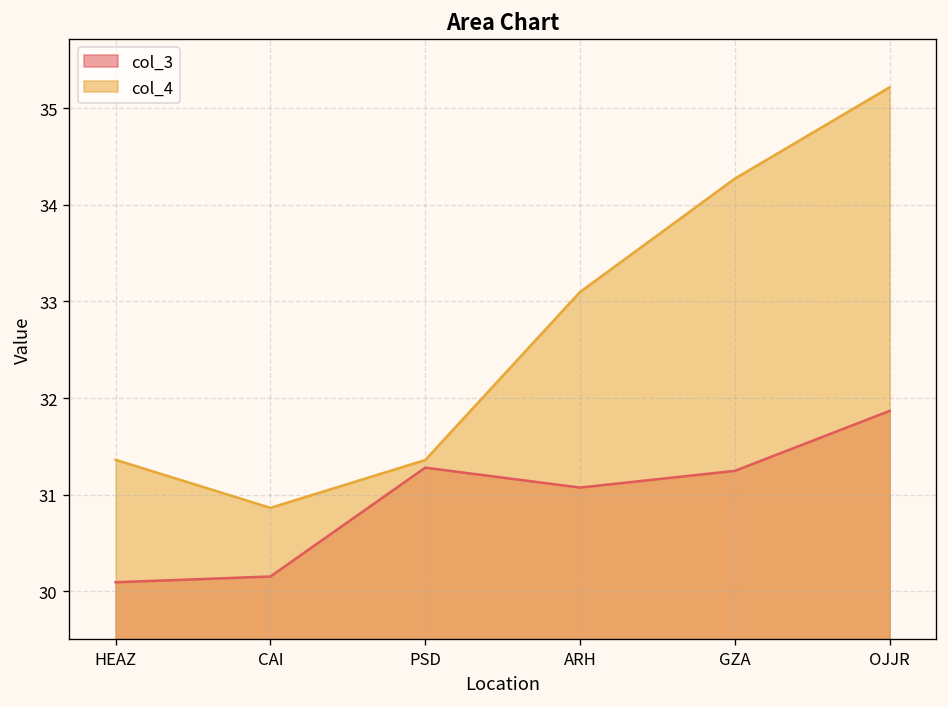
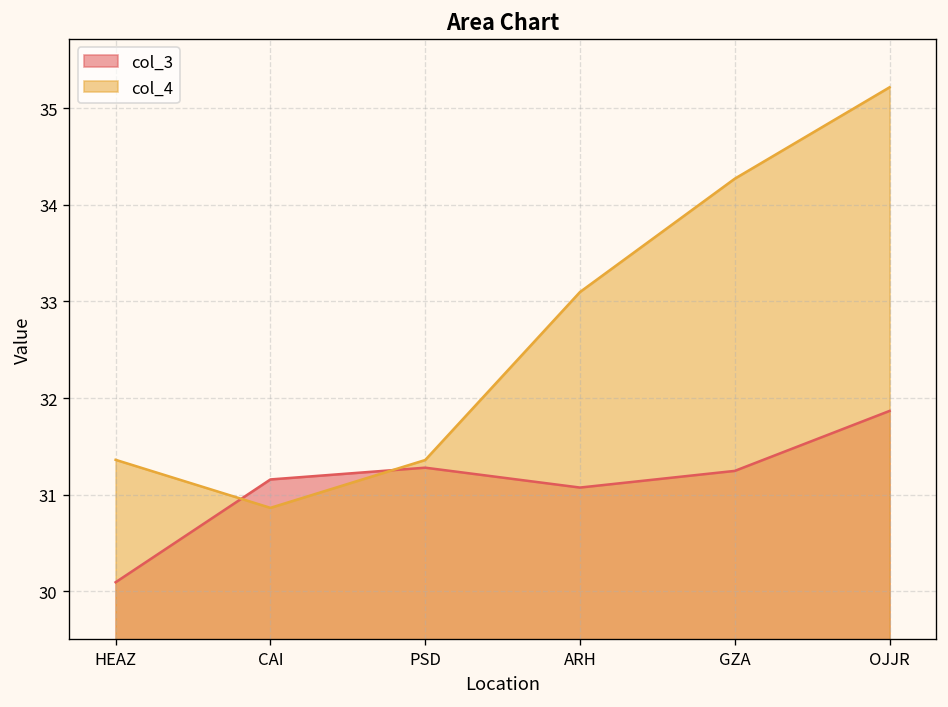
col_3, CAI: 30.2 -> 31.2
